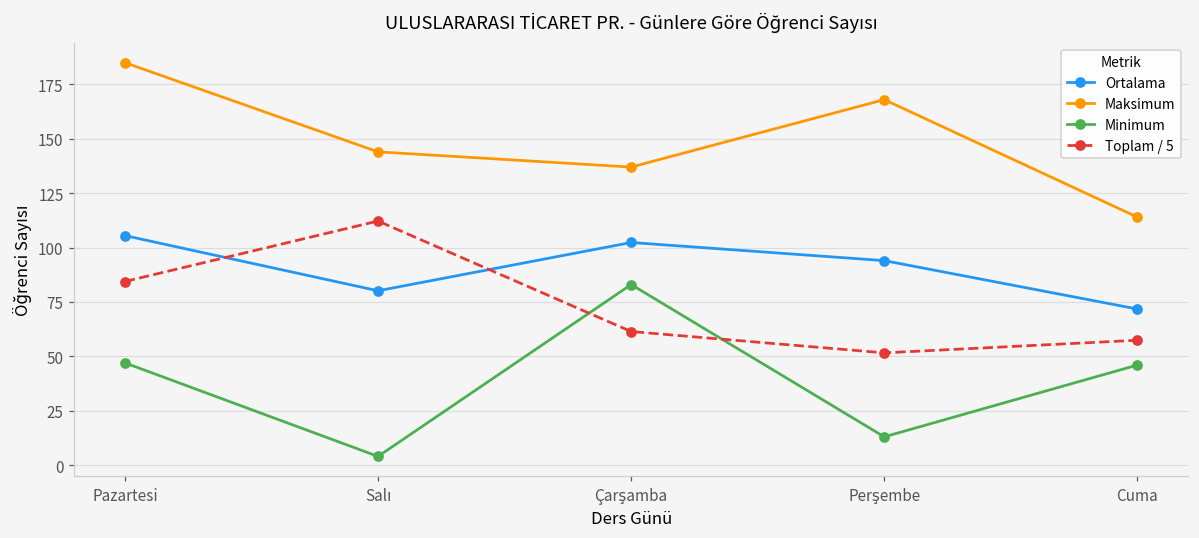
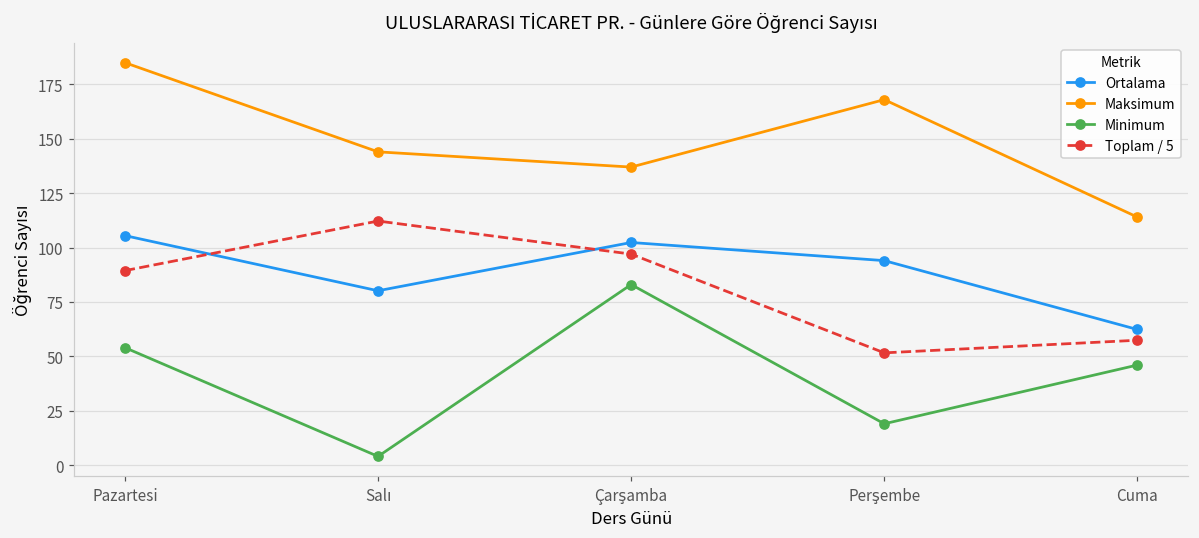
Minimum, Pazartesi: 47 -> 54
Toplam / 5, Pazartesi: 84 -> 89
Toplam / 5, Çarşamba: 61 -> 97
Minimum, Perşembe: 13 -> 19
Ortalama, Cuma: 72 -> 62
